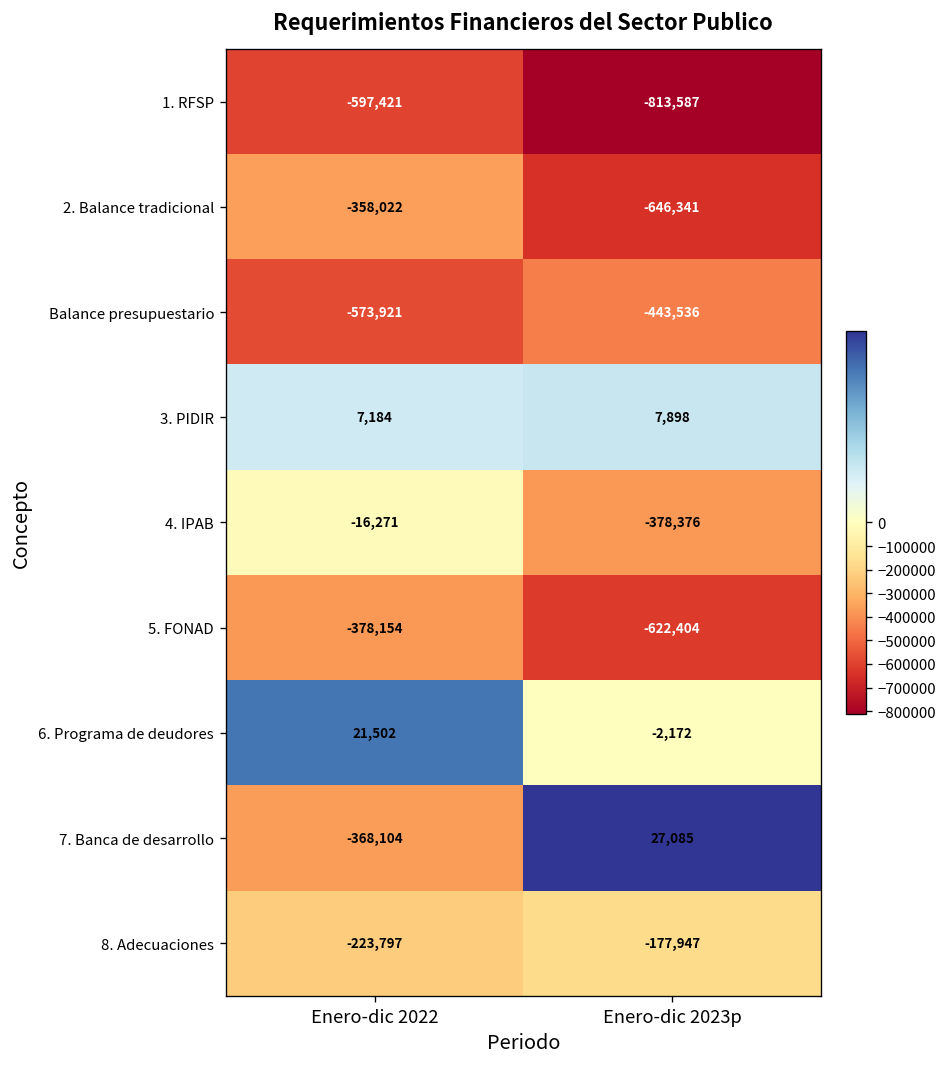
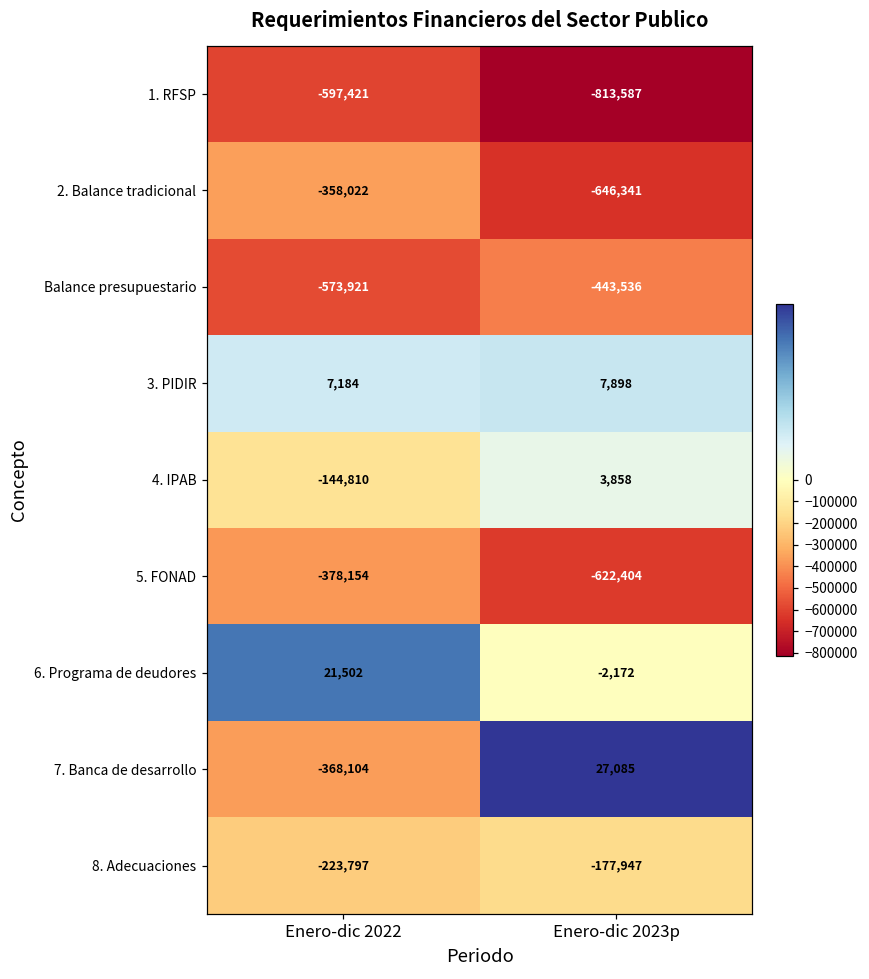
4. IPAB, Enero-dic 2022: -16,271 -> -144,810
4. IPAB, Enero-dic 2023p: -378,376 -> 3,858
